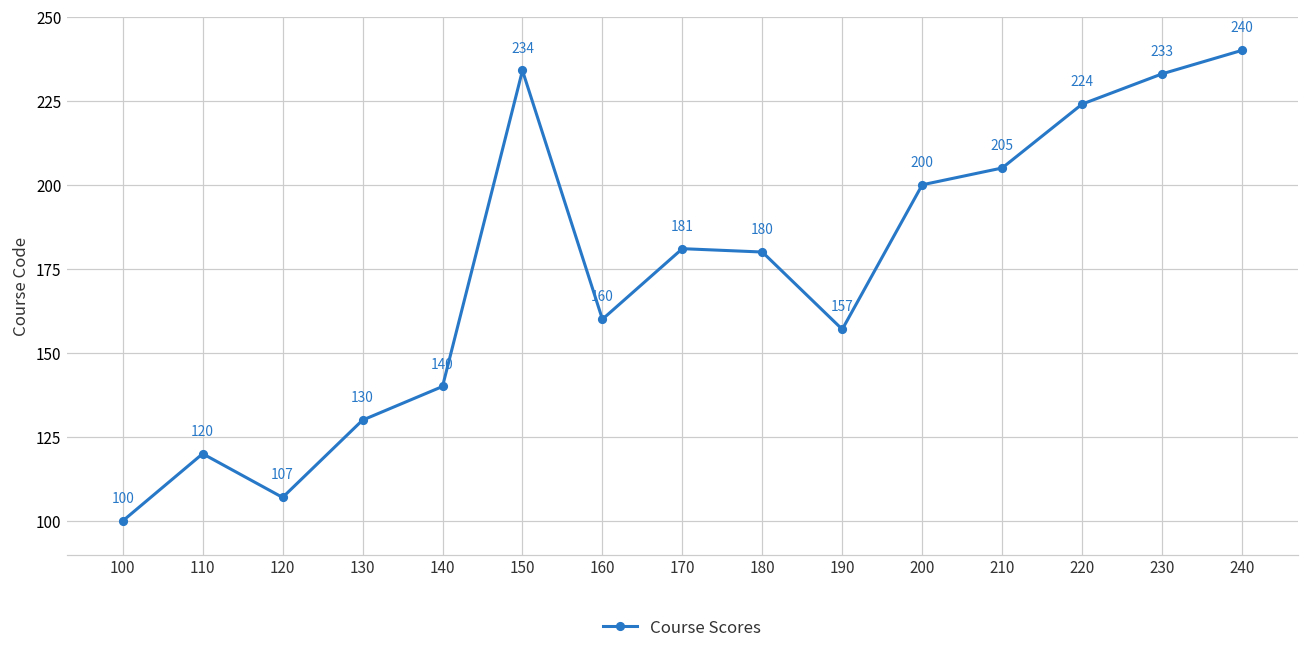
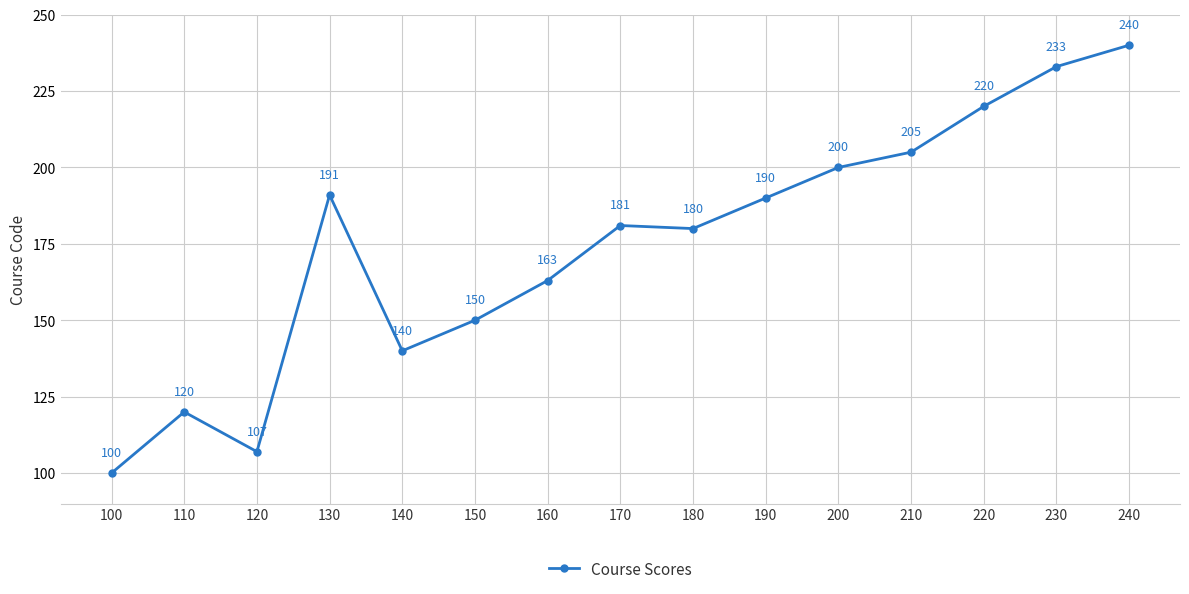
130: 130 -> 191
150: 234 -> 150
160: 160 -> 163
190: 157 -> 190
220: 224 -> 220
